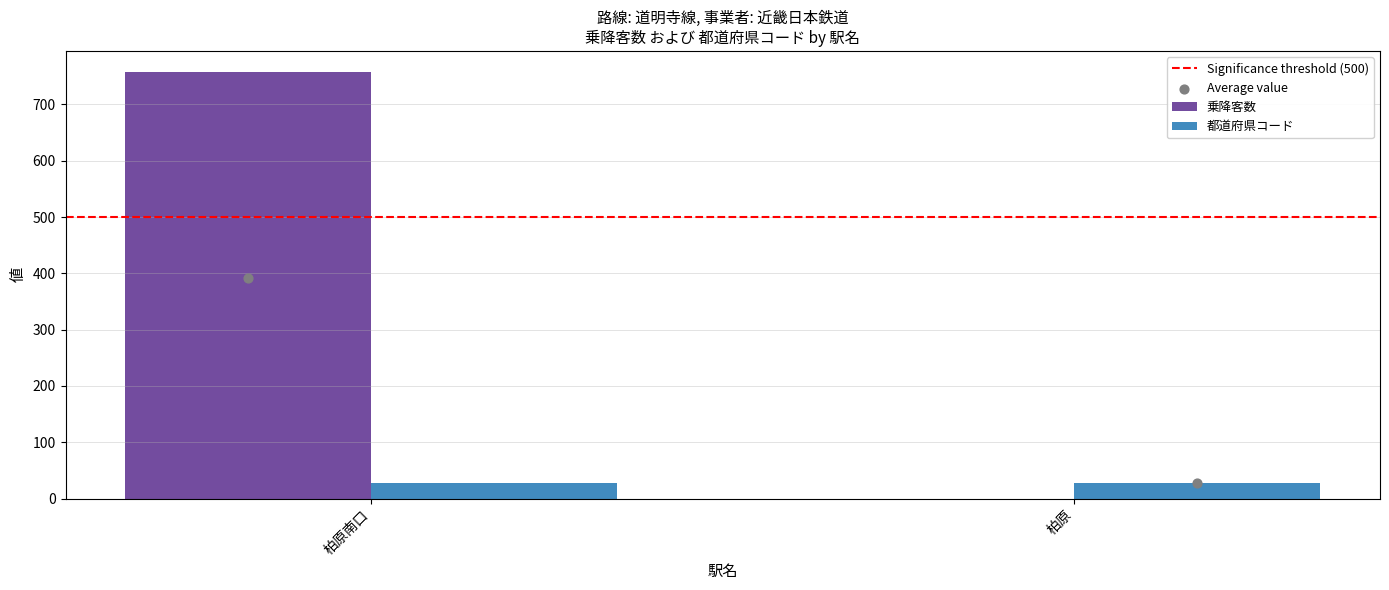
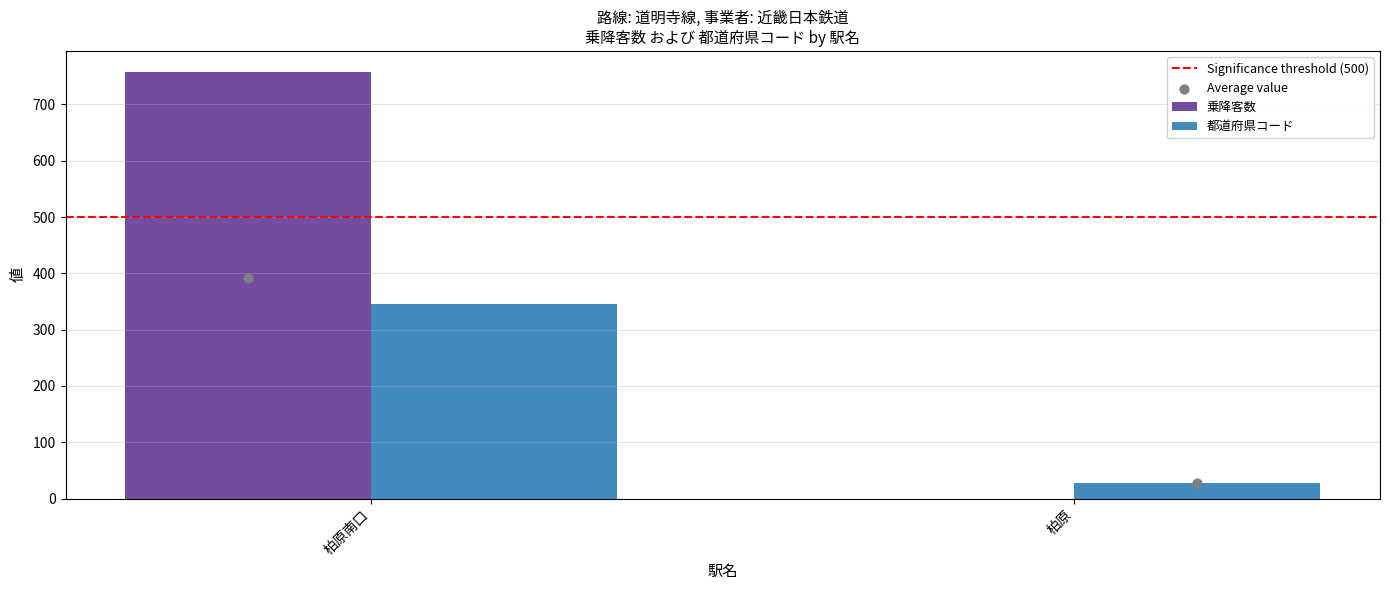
都道府県コード, 柏原南口: 30 -> 350
